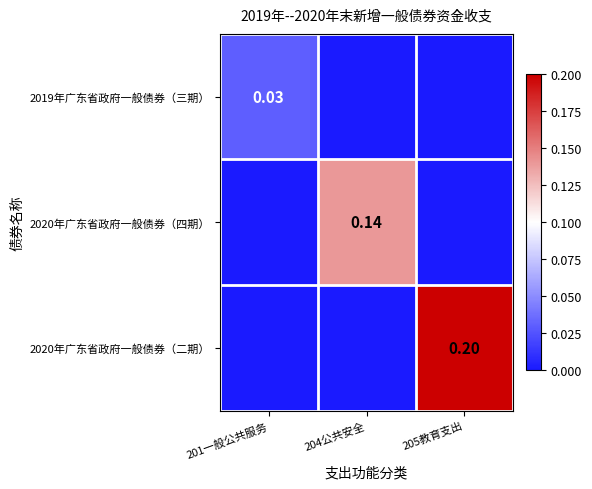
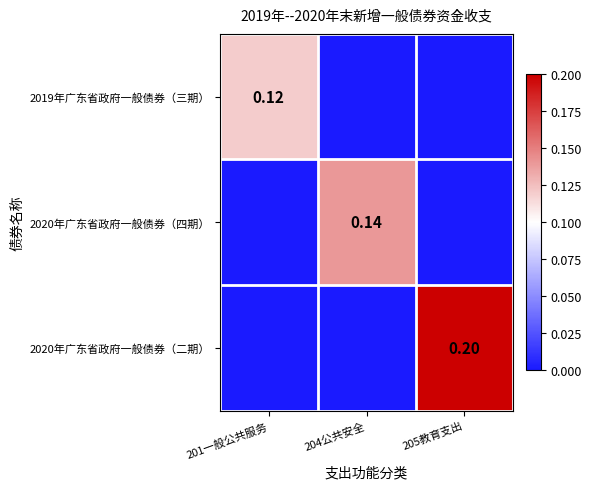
2019年广东省政府一般债券（三期）, 201一般公共服务: 0.03 -> 0.12
